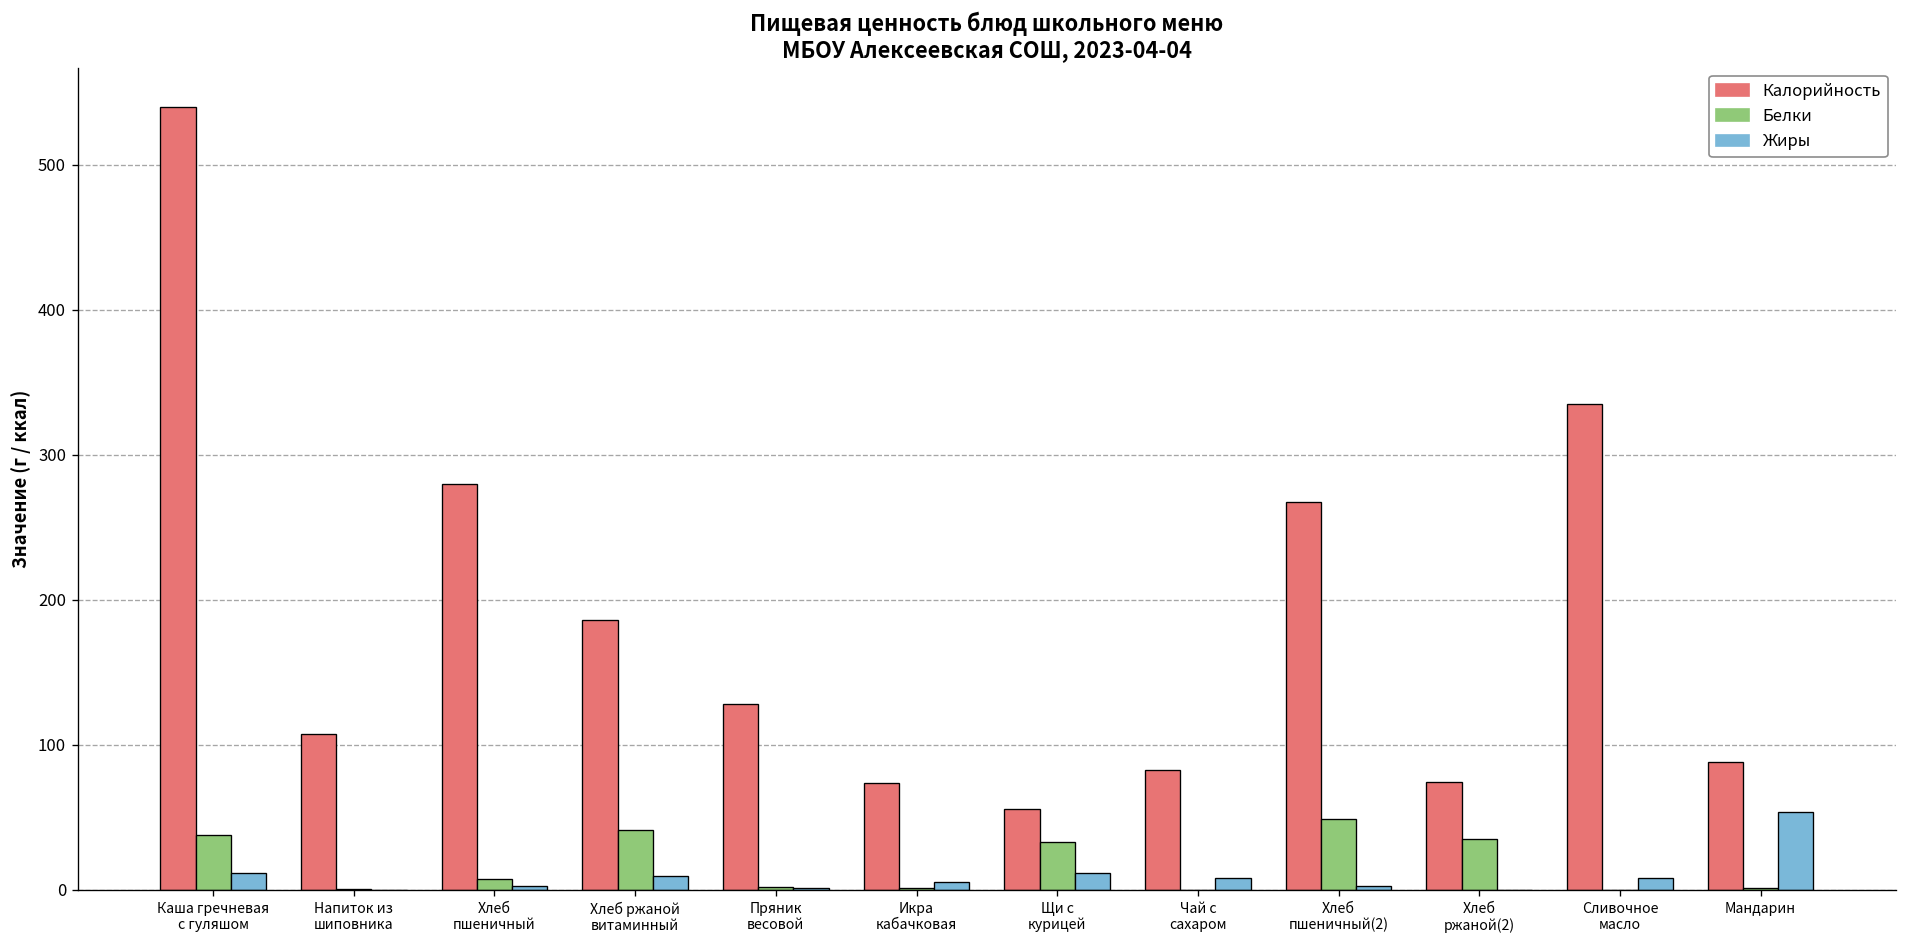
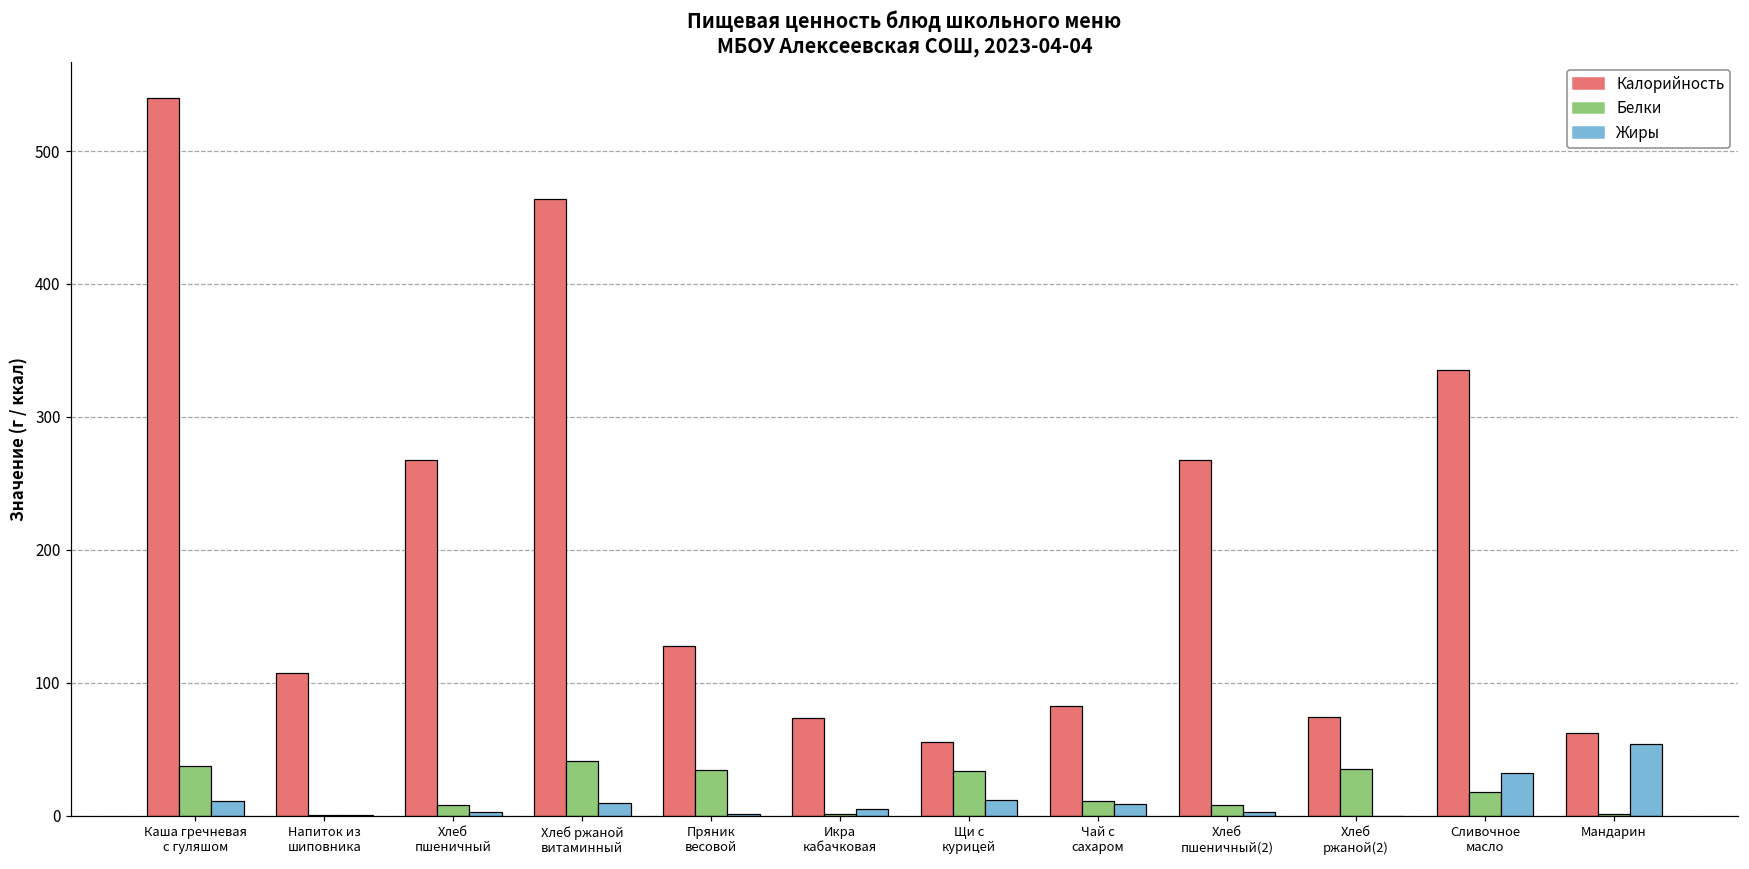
Калорийность, Хлеб пшеничный: 280 -> 268
Калорийность, Хлеб ржаной витаминный: 186 -> 464
Белки, Пряник весовой: 2 -> 35
Белки, Чай с сахаром: 0 -> 11
Белки, Хлеб пшеничный(2): 49 -> 8
Белки, Сливочное масло: 0 -> 18
Жиры, Сливочное масло: 8 -> 32
Калорийность, Мандарин: 88 -> 62
